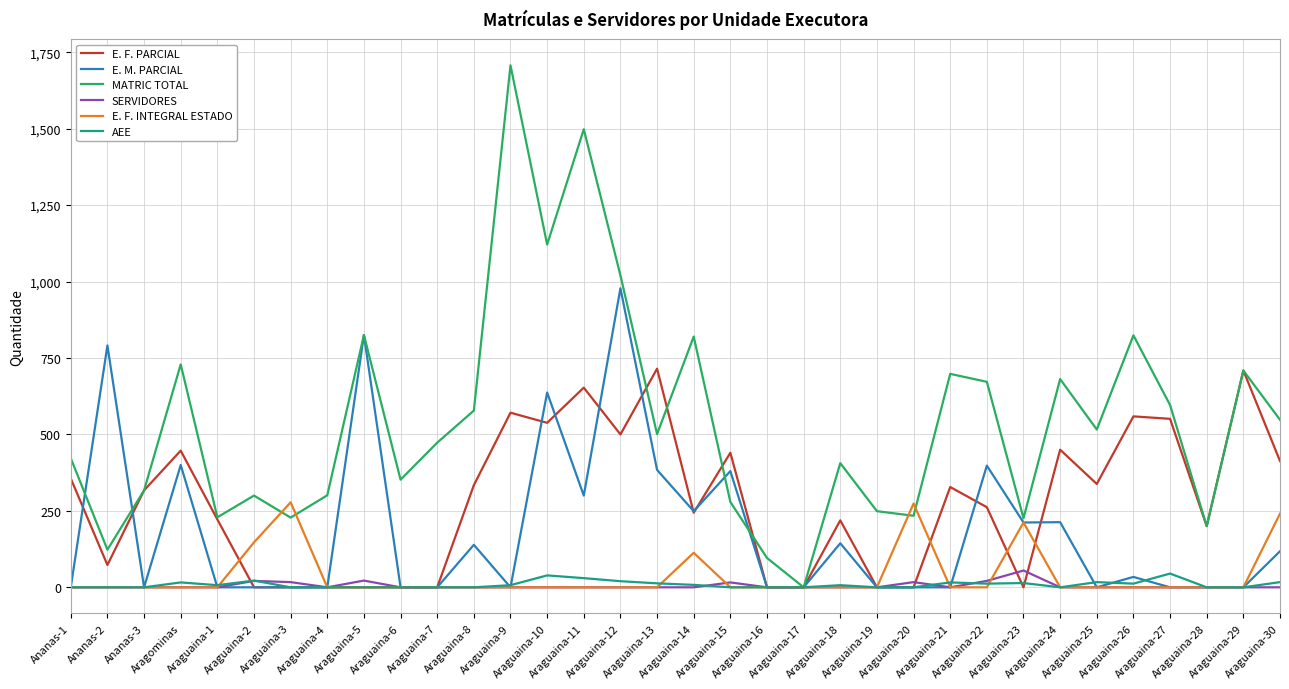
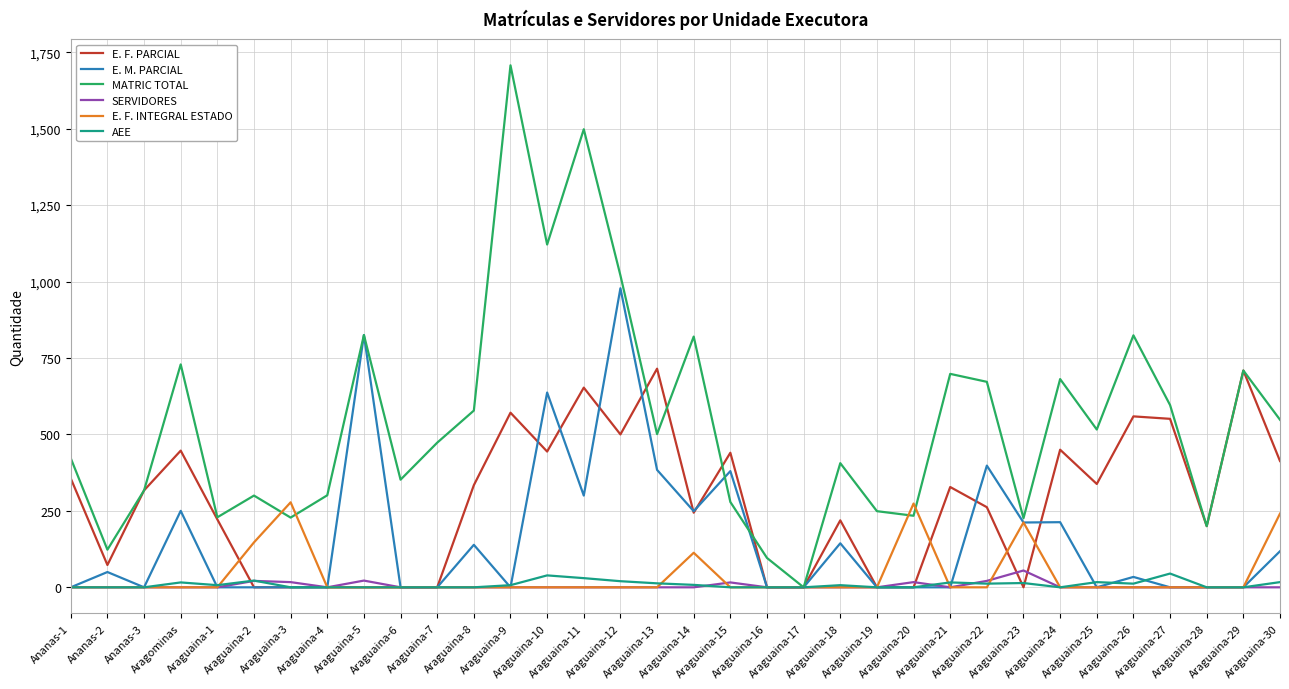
E. M. PARCIAL, Ananas-2: 790 -> 50
E. M. PARCIAL, Aragominas: 400 -> 250
E. F. PARCIAL, Araguaina-10: 540 -> 440
